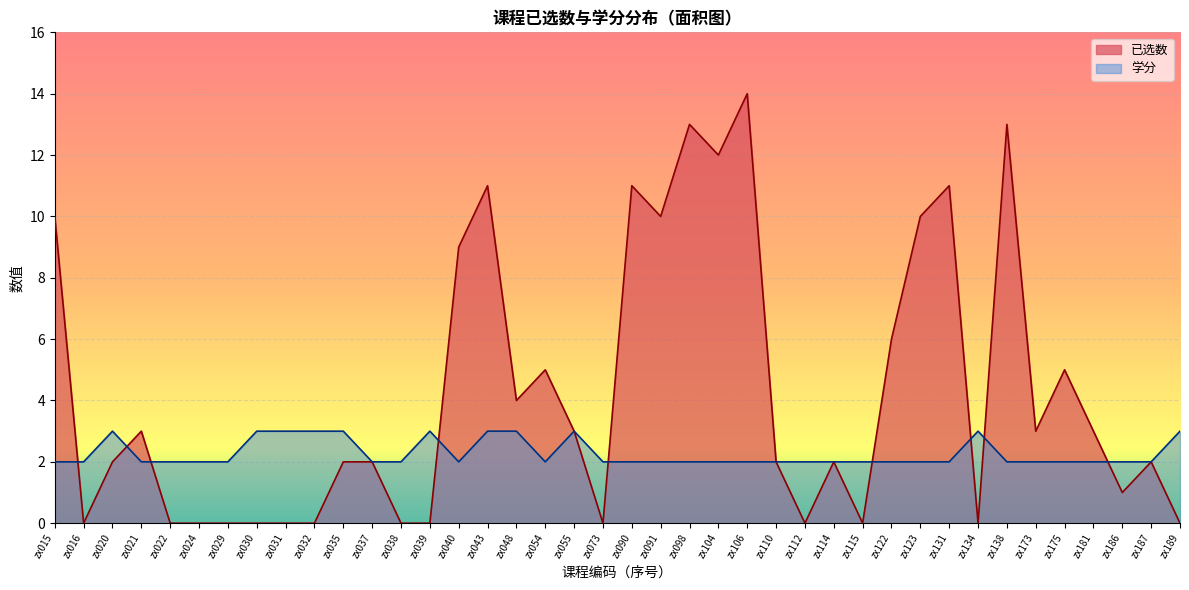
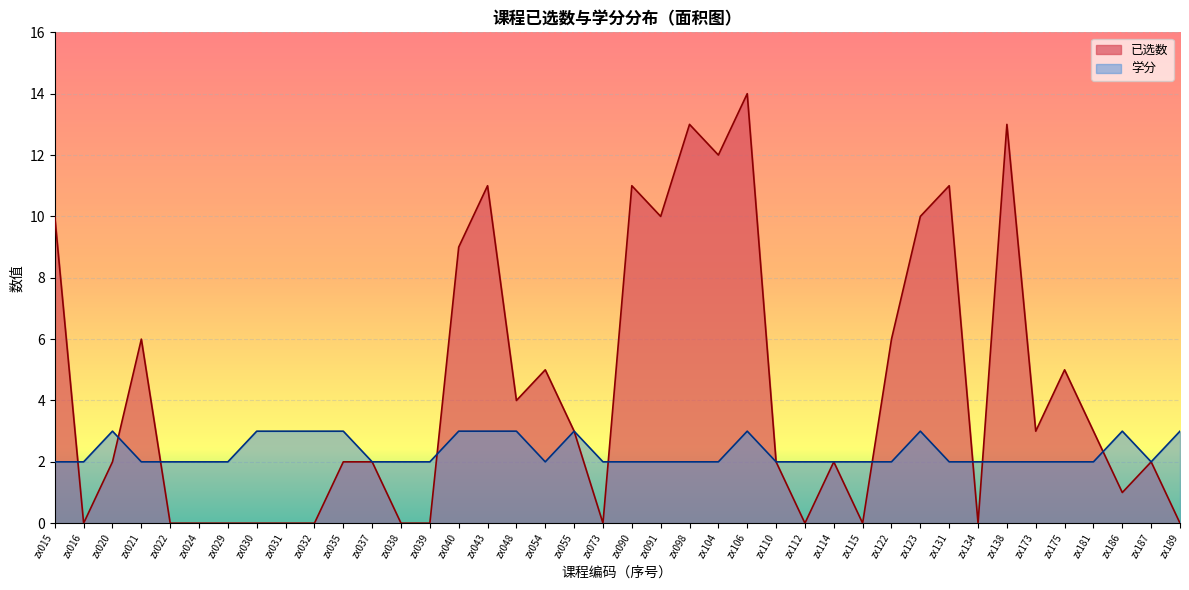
已选数, zx021: 3 -> 6
学分, zx039: 3 -> 2
学分, zx040: 2 -> 3
学分, zx106: 2 -> 3
学分, zx123: 2 -> 3
学分, zx134: 3 -> 2
学分, zx186: 2 -> 3
